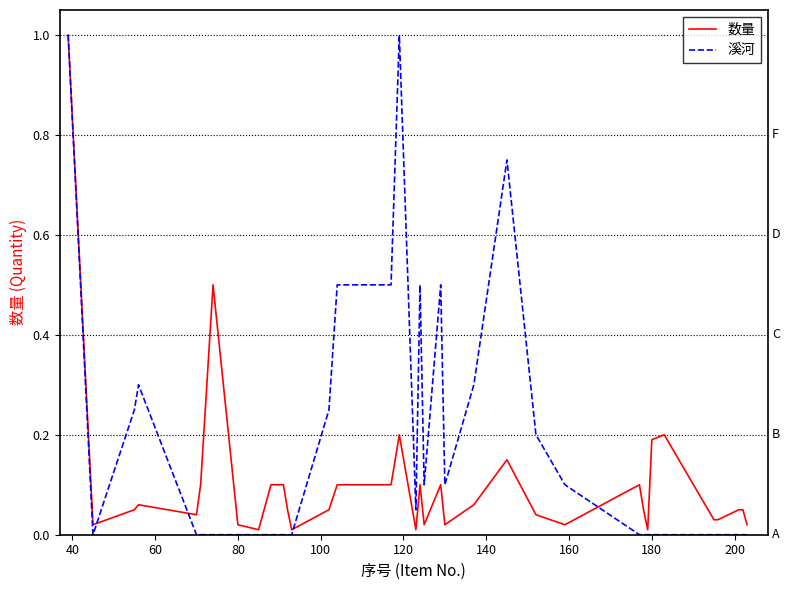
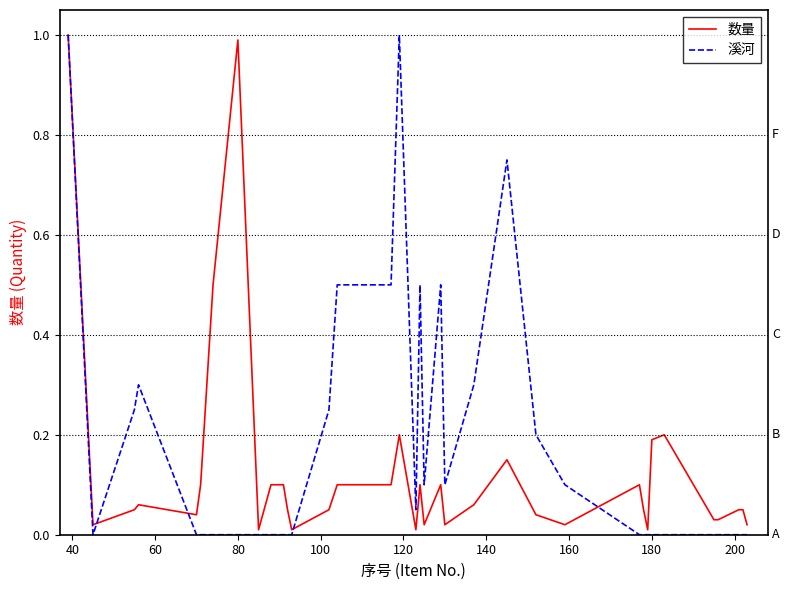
数量, 80: 0.02 -> 0.99
